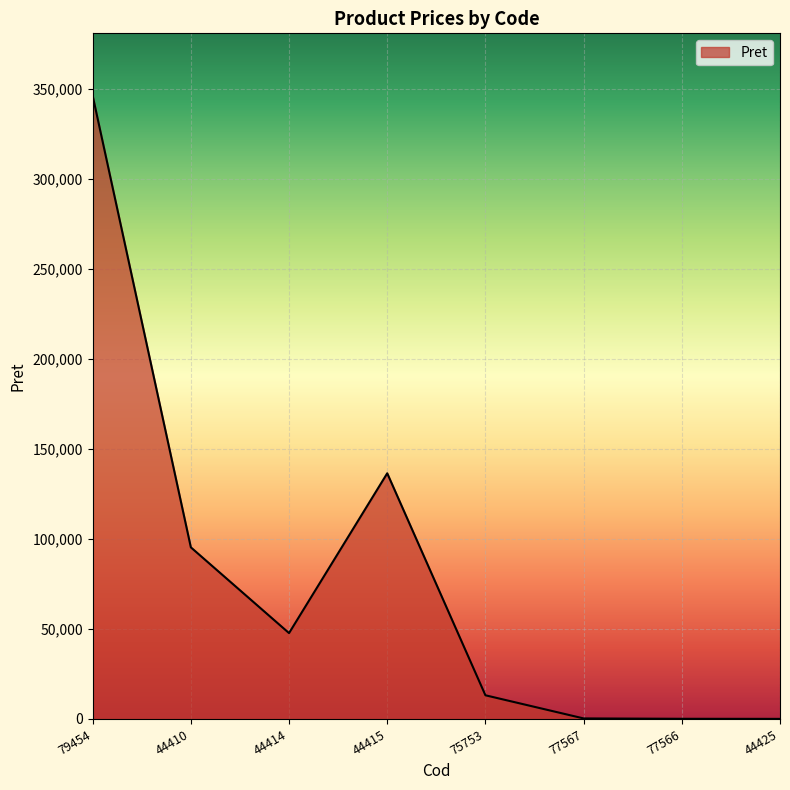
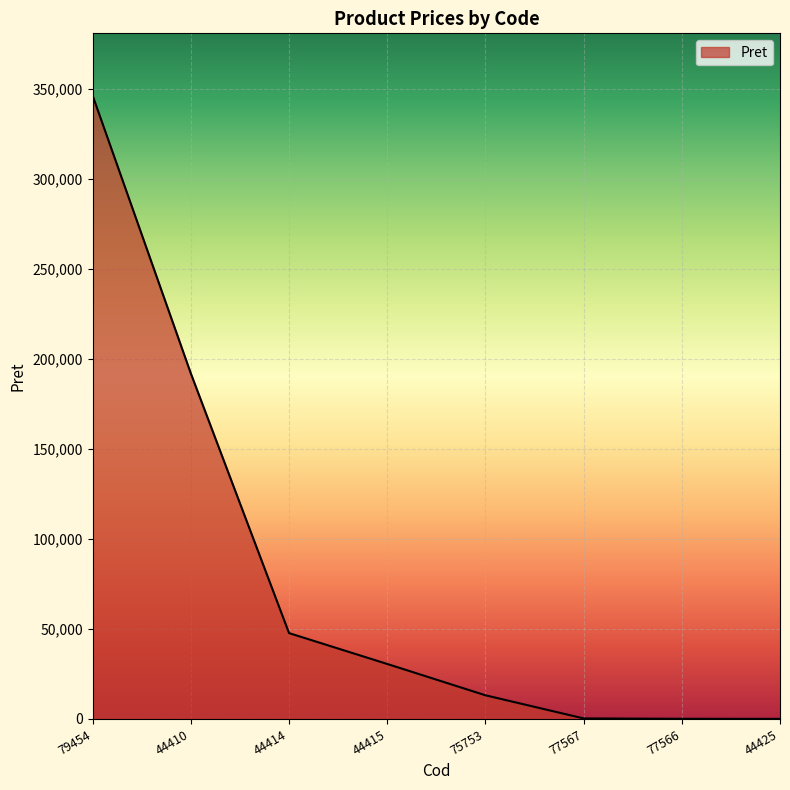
44410: 95,000 -> 192,000
44415: 137,000 -> 31,000
